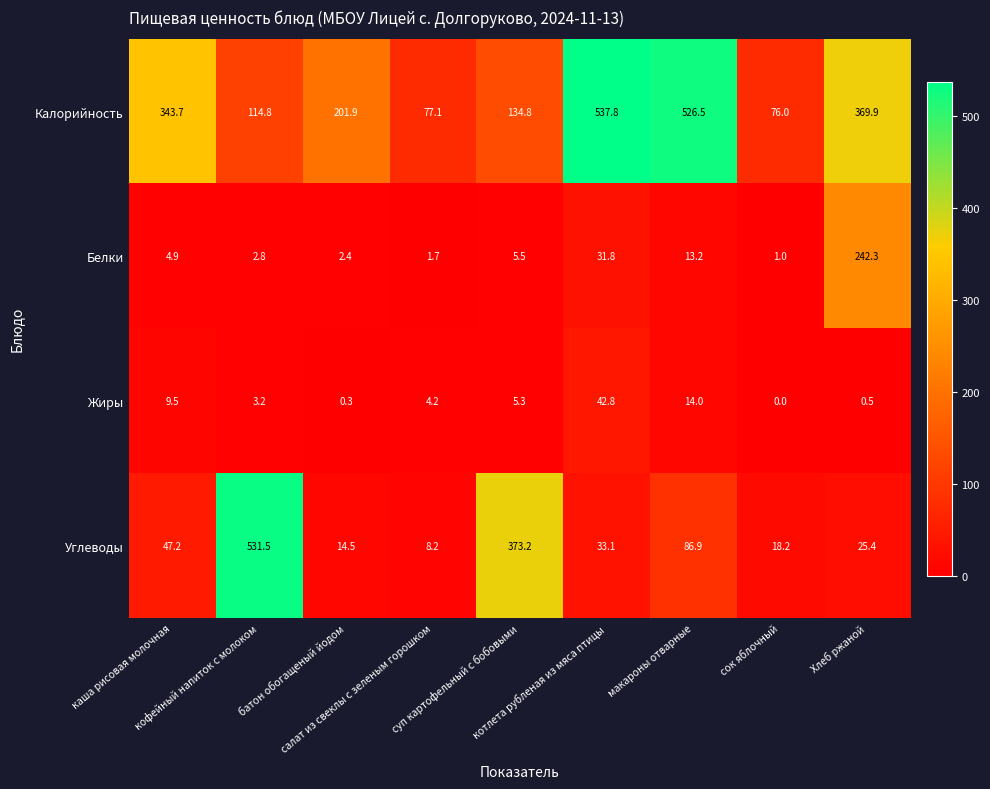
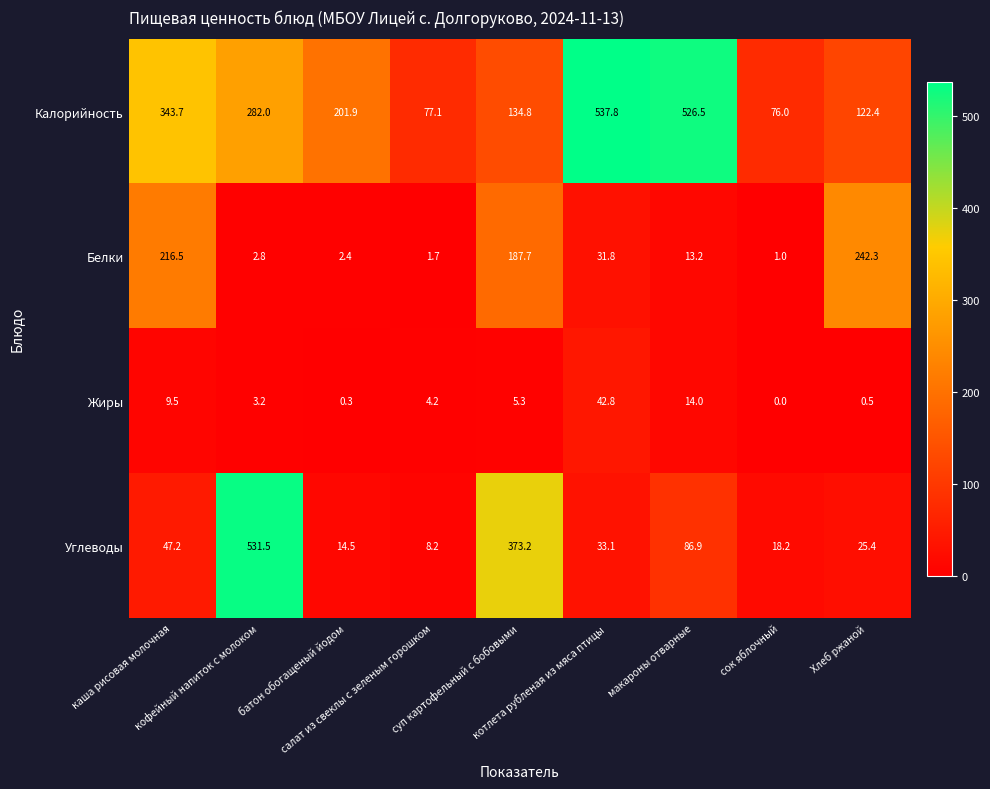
Калорийность, кофейный напиток с молоком: 114.8 -> 282.0
Калорийность, Хлеб ржаной: 369.9 -> 122.4
Белки, каша рисовая молочная: 4.9 -> 216.5
Белки, суп картофельный с бобовыми: 5.5 -> 187.7
